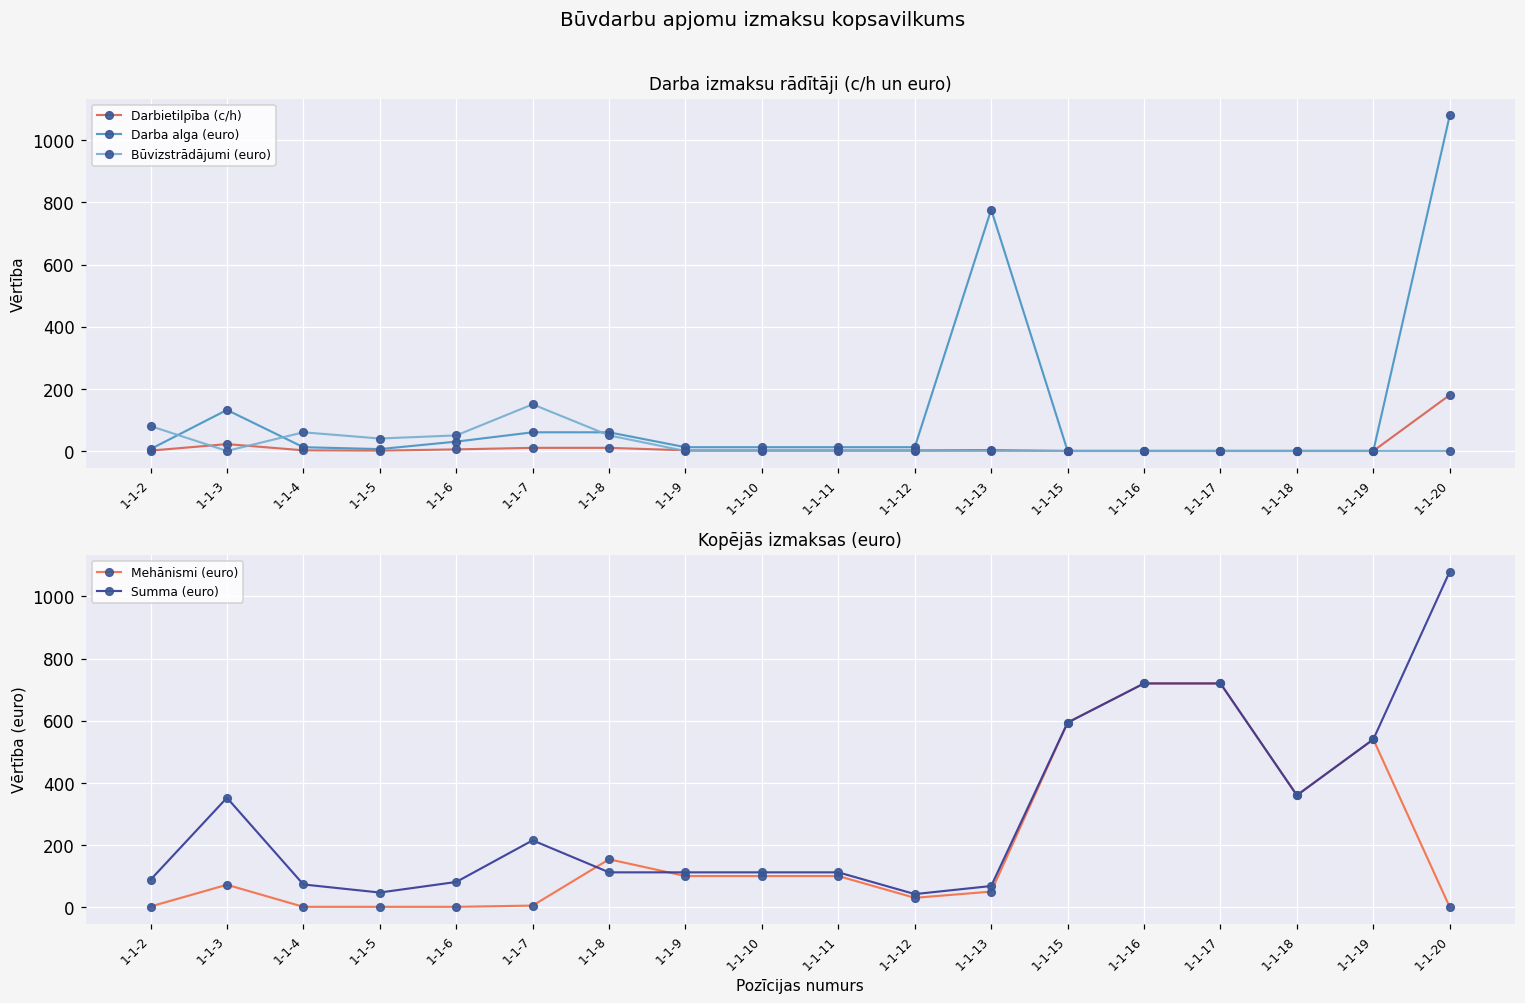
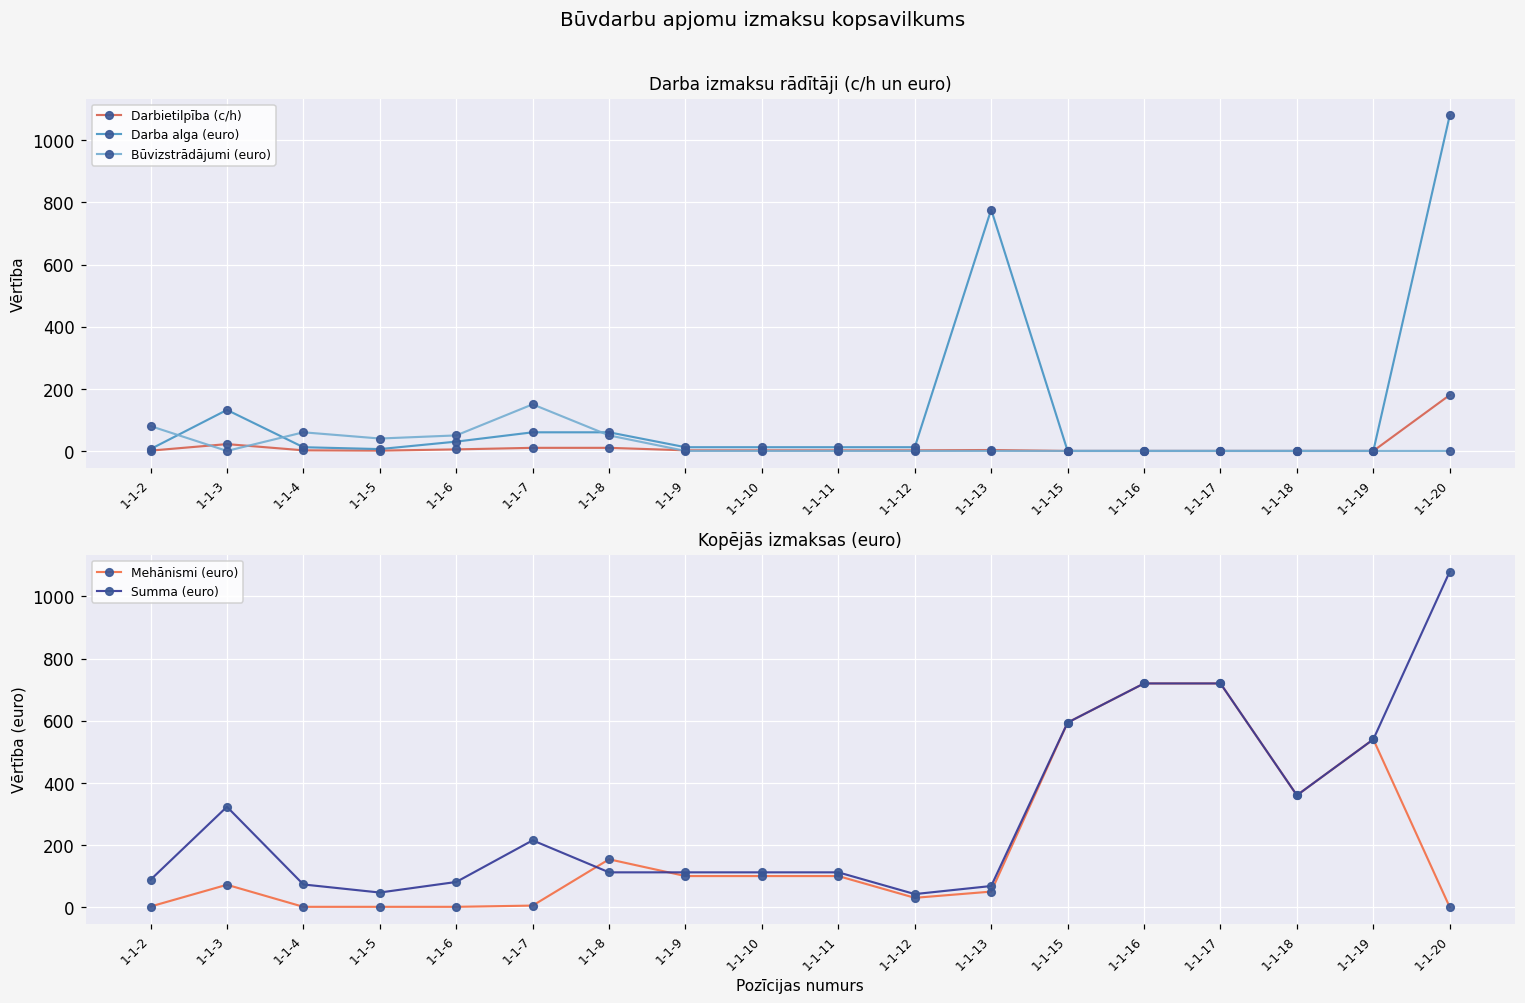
Kopējās izmaksas (euro), Summa (euro), 1-1-3: 350 -> 320
